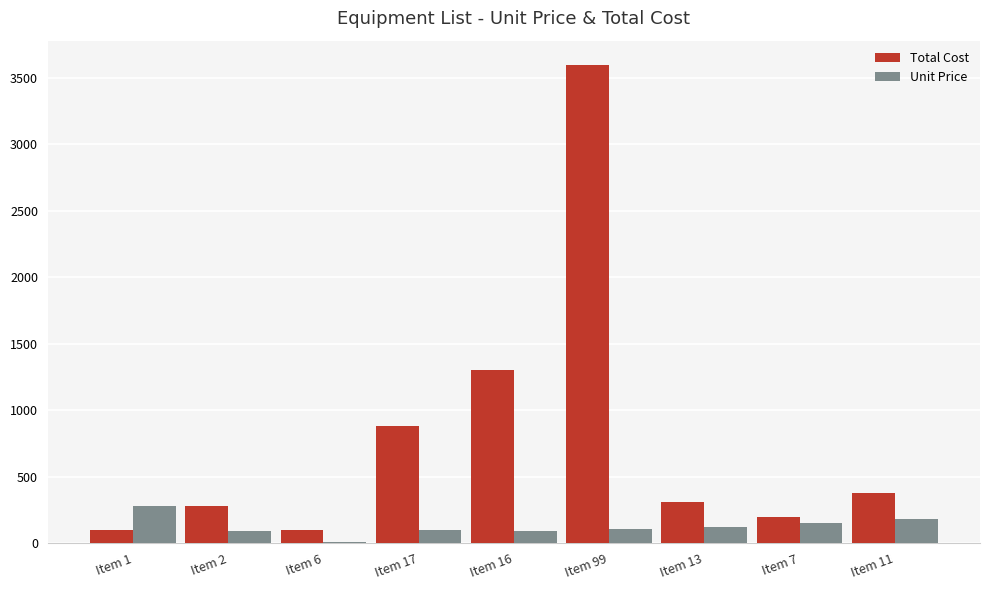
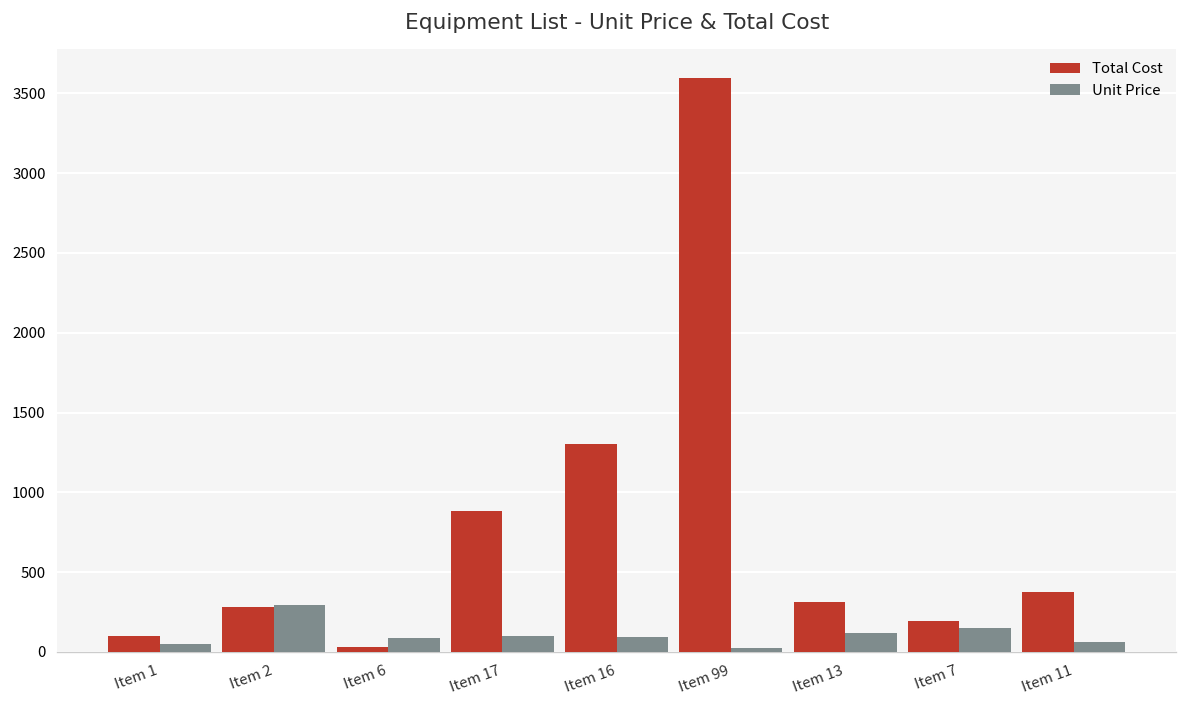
Unit Price, Item 1: 280 -> 50
Unit Price, Item 2: 90 -> 300
Total Cost, Item 6: 100 -> 30
Unit Price, Item 6: 10 -> 90
Unit Price, Item 99: 110 -> 20
Unit Price, Item 11: 180 -> 60
